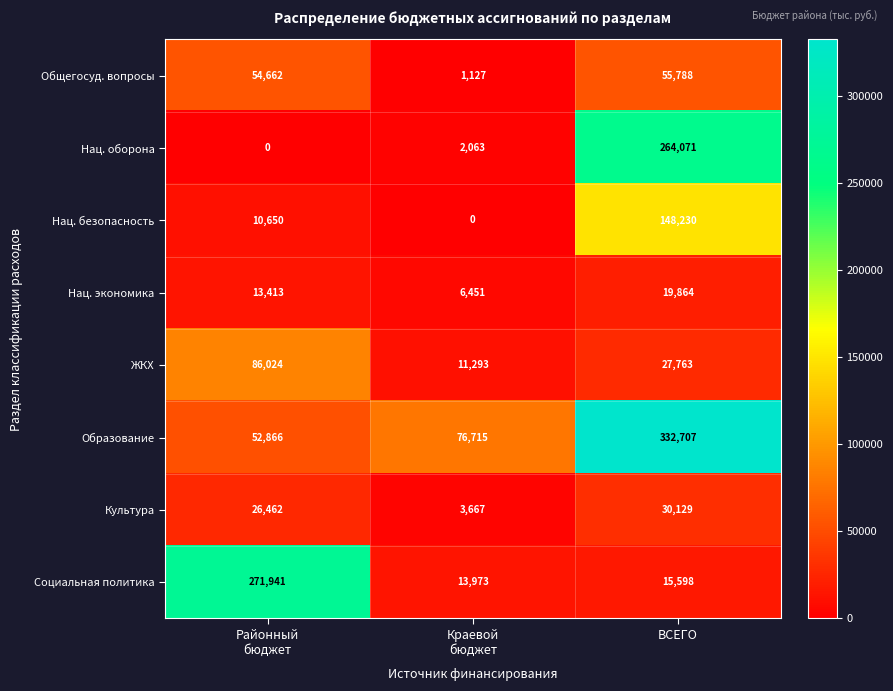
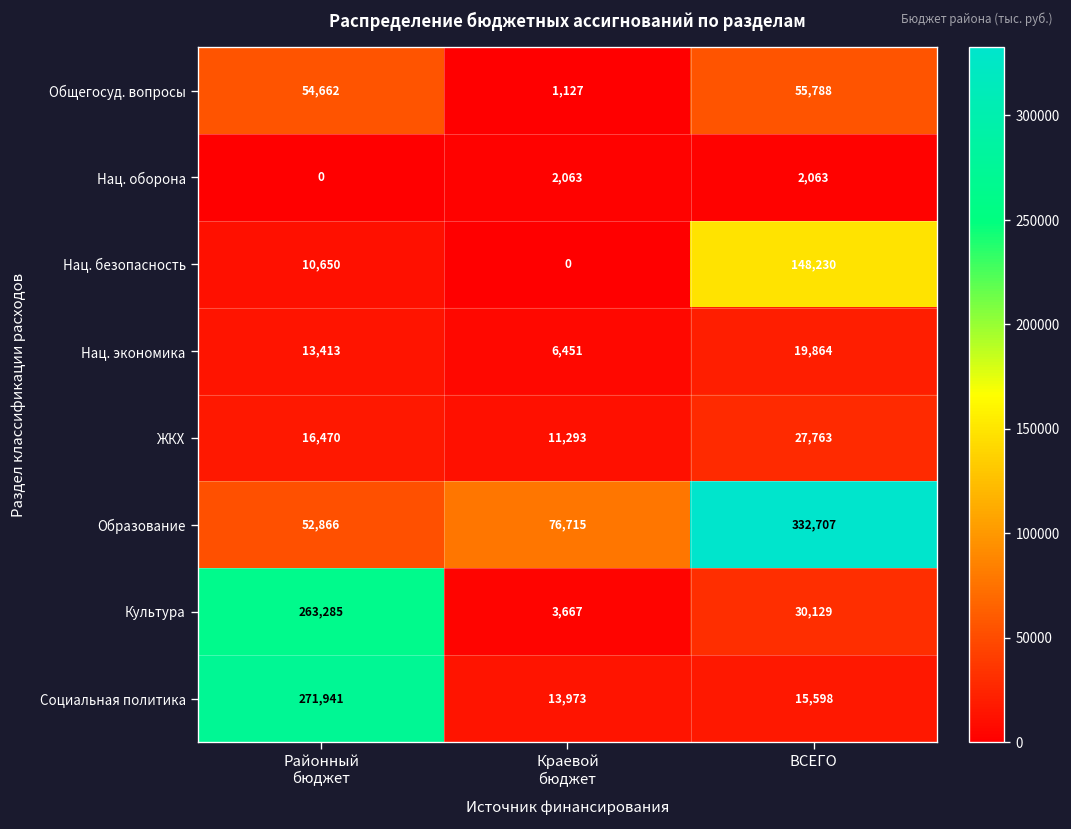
Нац. оборона, ВСЕГО: 264,071 -> 2,063
ЖКХ, Районный бюджет: 86,024 -> 16,470
Культура, Районный бюджет: 26,462 -> 263,285
